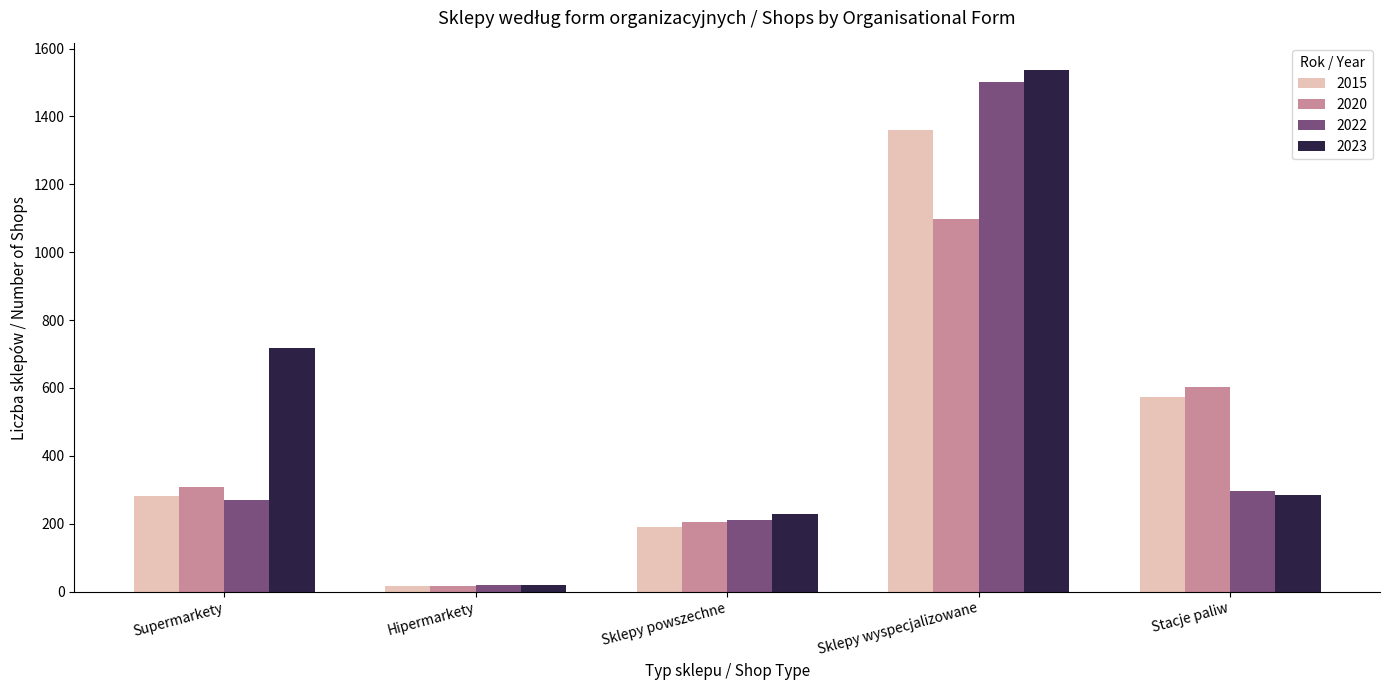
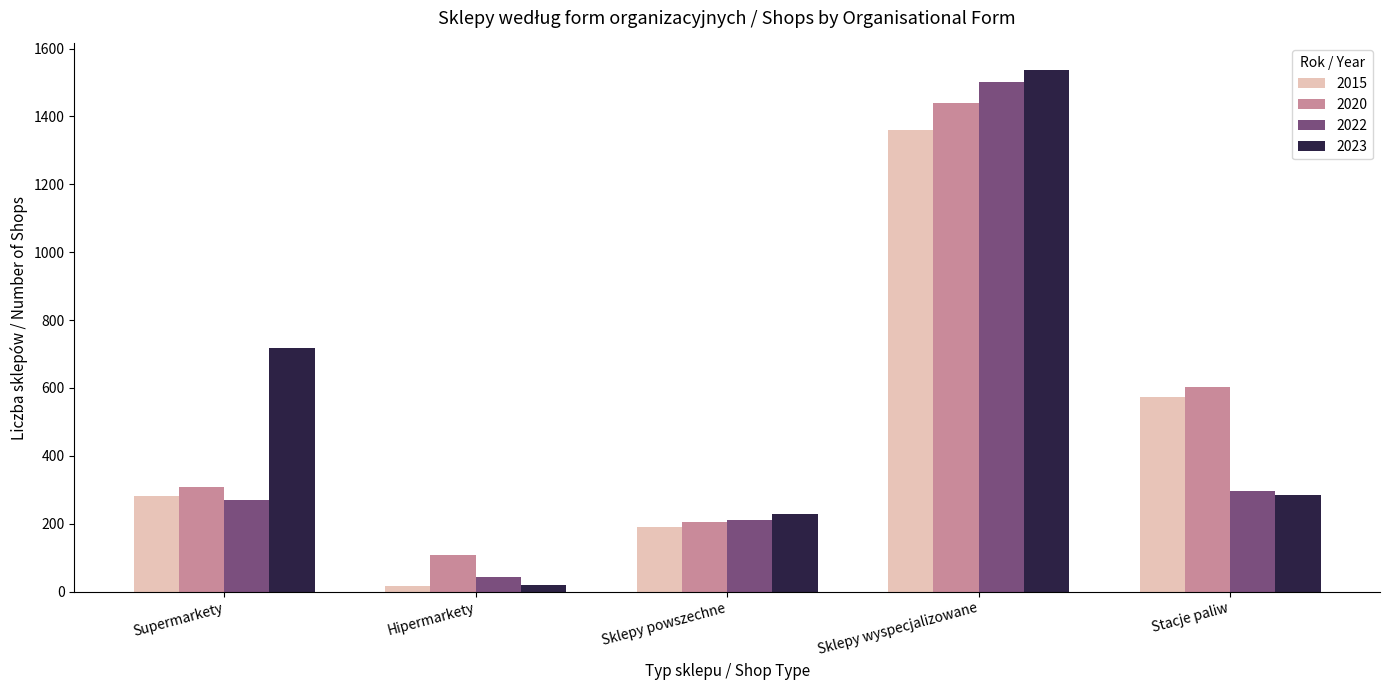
2020, Hipermarkety: 20 -> 110
2022, Hipermarkety: 20 -> 40
2020, Sklepy wyspecjalizowane: 1100 -> 1440
